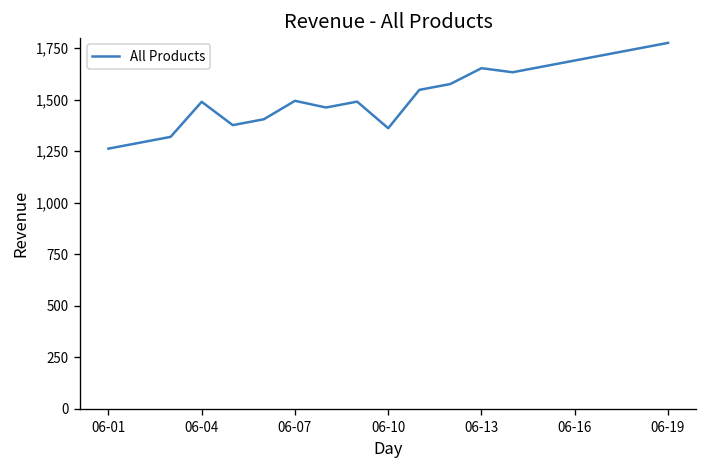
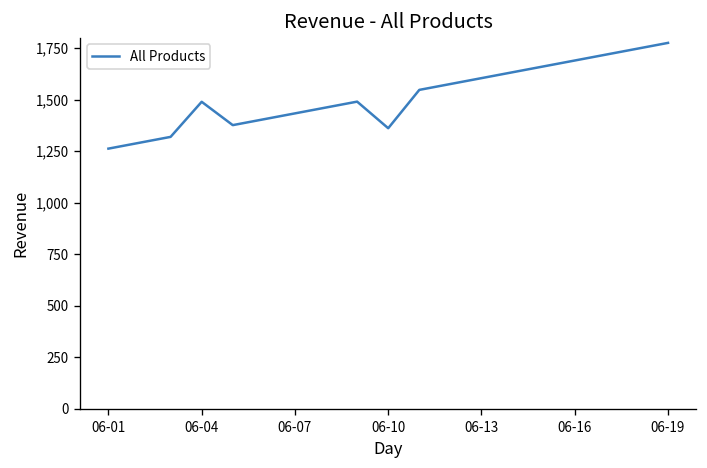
06-07: 1,490 -> 1,430
06-13: 1,650 -> 1,600
